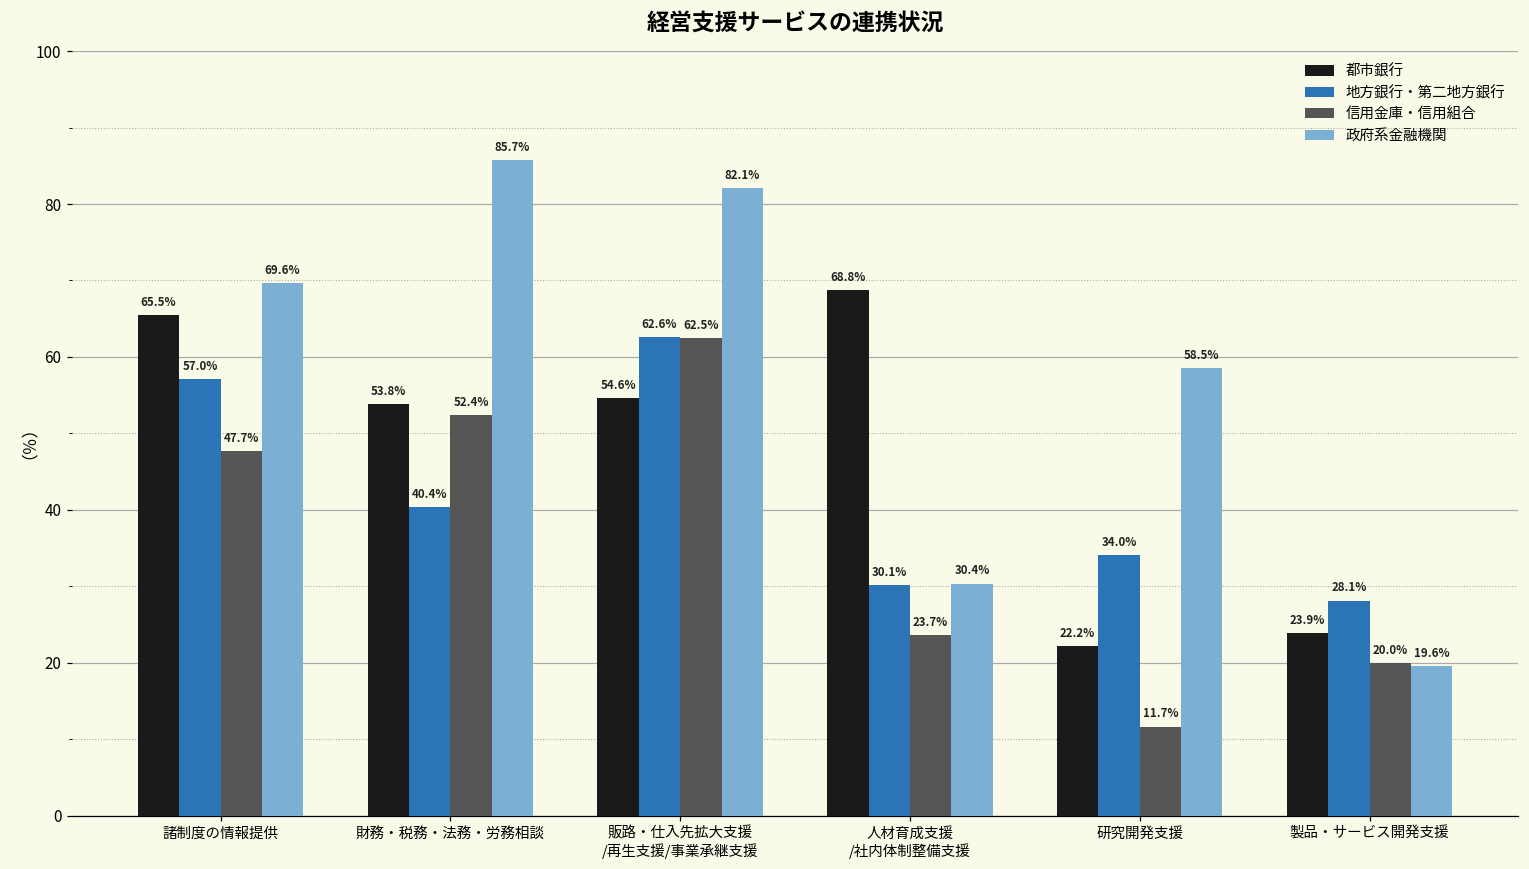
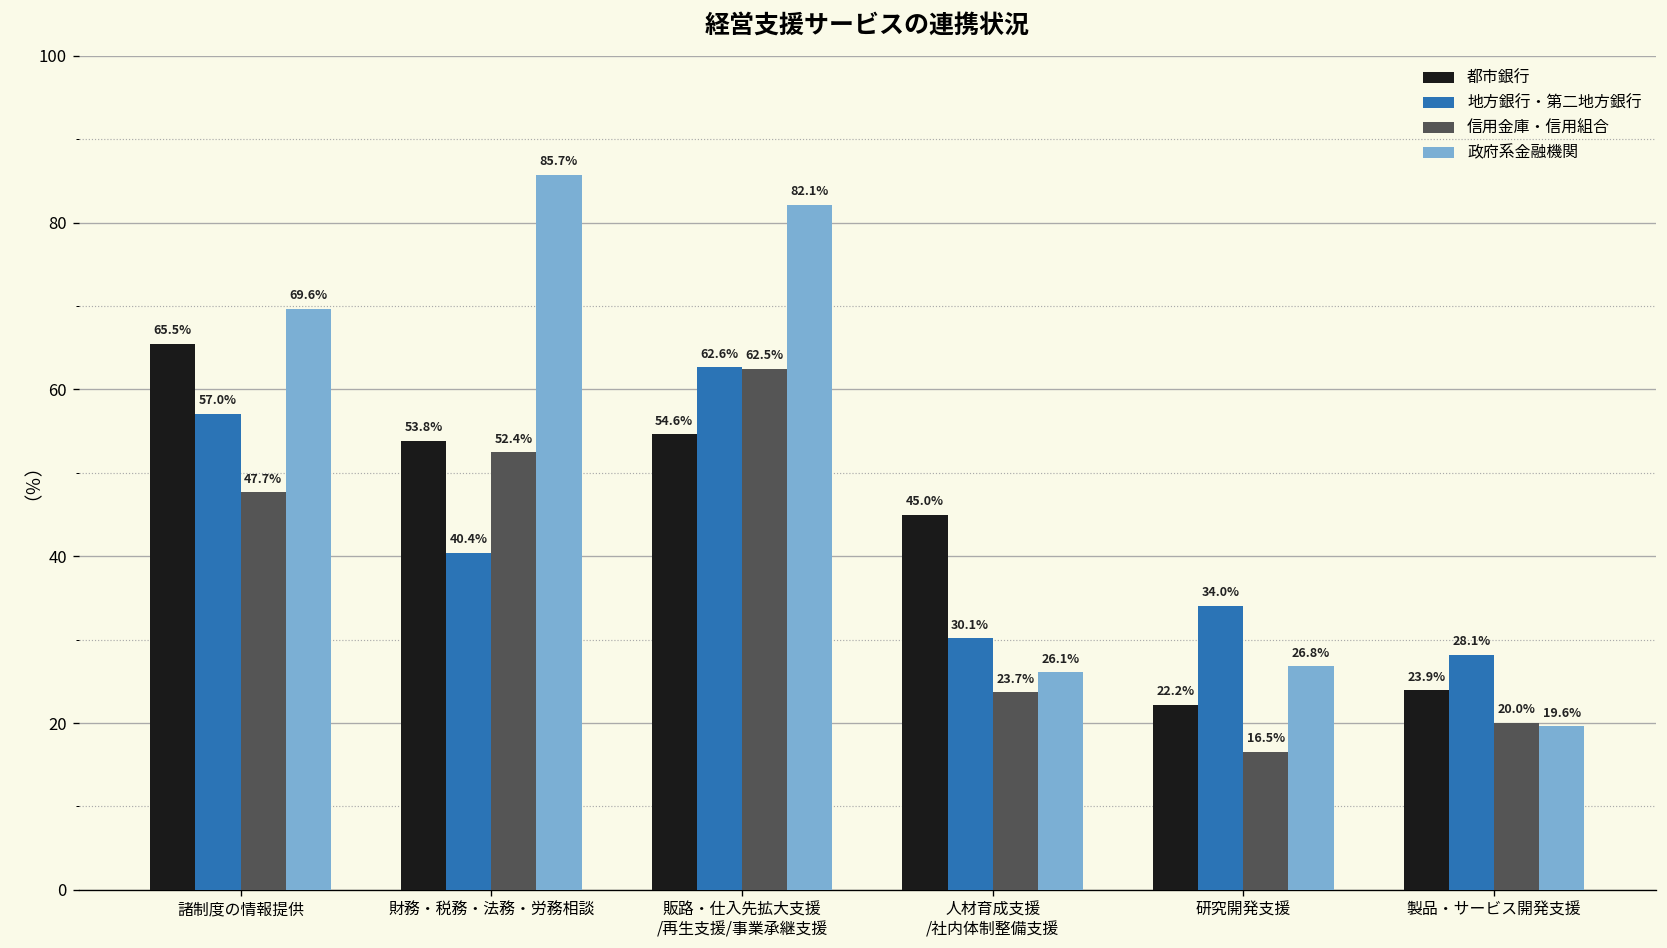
都市銀行, 人材育成支援 /社内体制整備支援: 68.8% -> 45.0%
政府系金融機関, 人材育成支援 /社内体制整備支援: 30.4% -> 26.1%
信用金庫・信用組合, 研究開発支援: 11.7% -> 16.5%
政府系金融機関, 研究開発支援: 58.5% -> 26.8%
